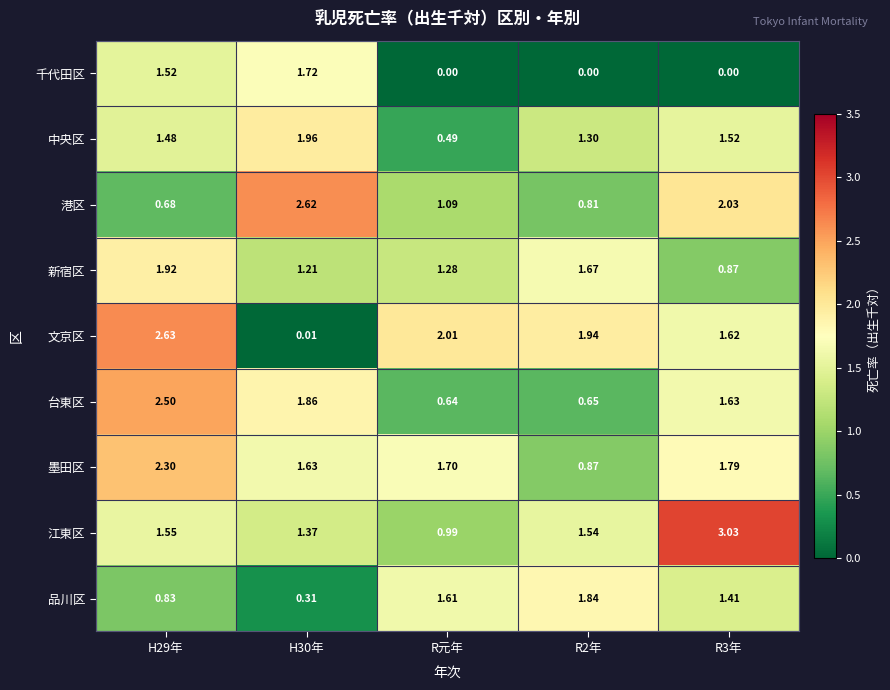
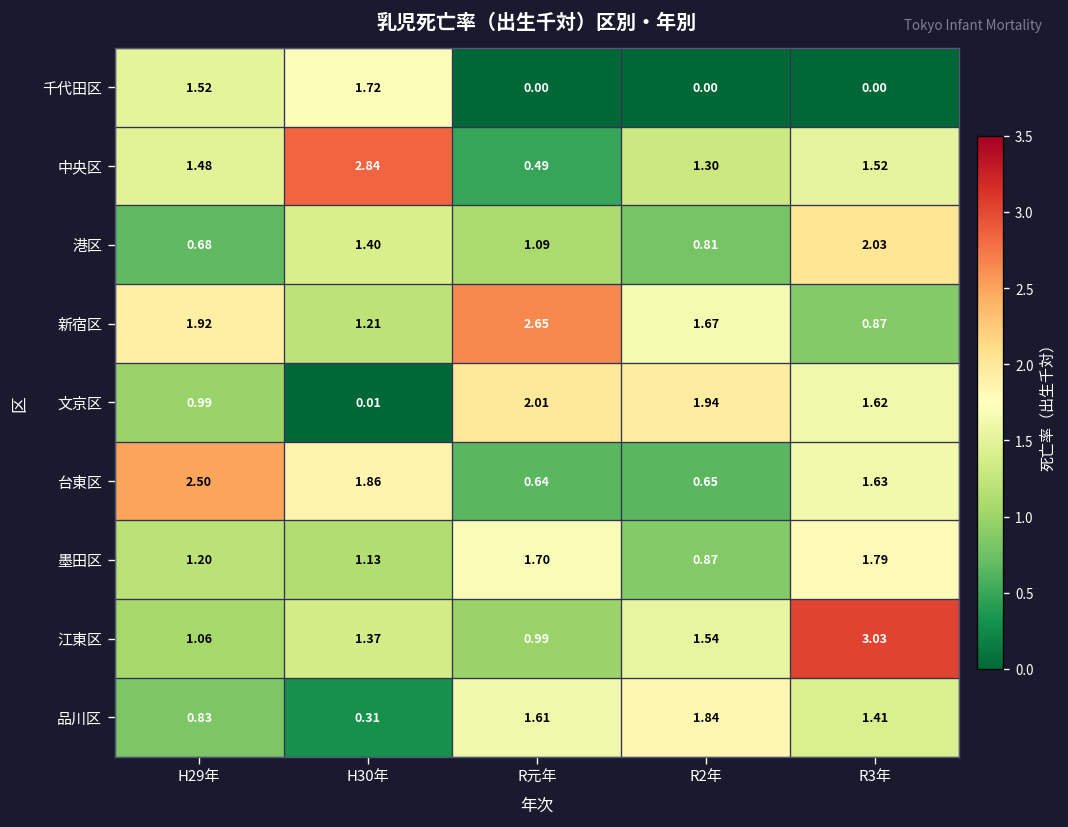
中央区, H30年: 1.96 -> 2.84
港区, H30年: 2.62 -> 1.40
新宿区, R元年: 1.28 -> 2.65
文京区, H29年: 2.63 -> 0.99
墨田区, H29年: 2.30 -> 1.20
墨田区, H30年: 1.63 -> 1.13
江東区, H29年: 1.55 -> 1.06
